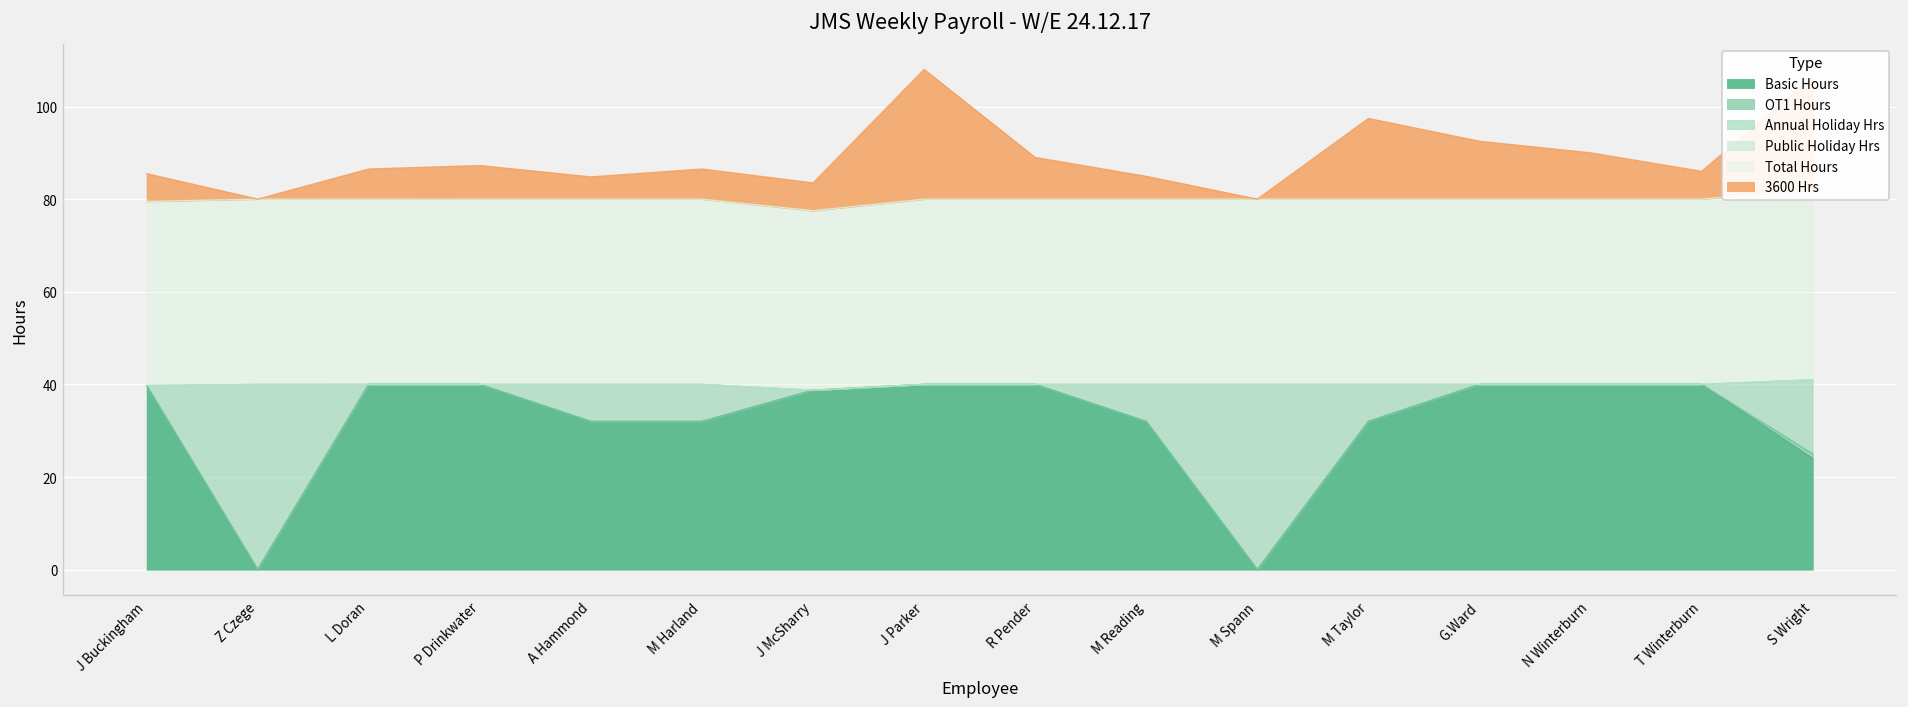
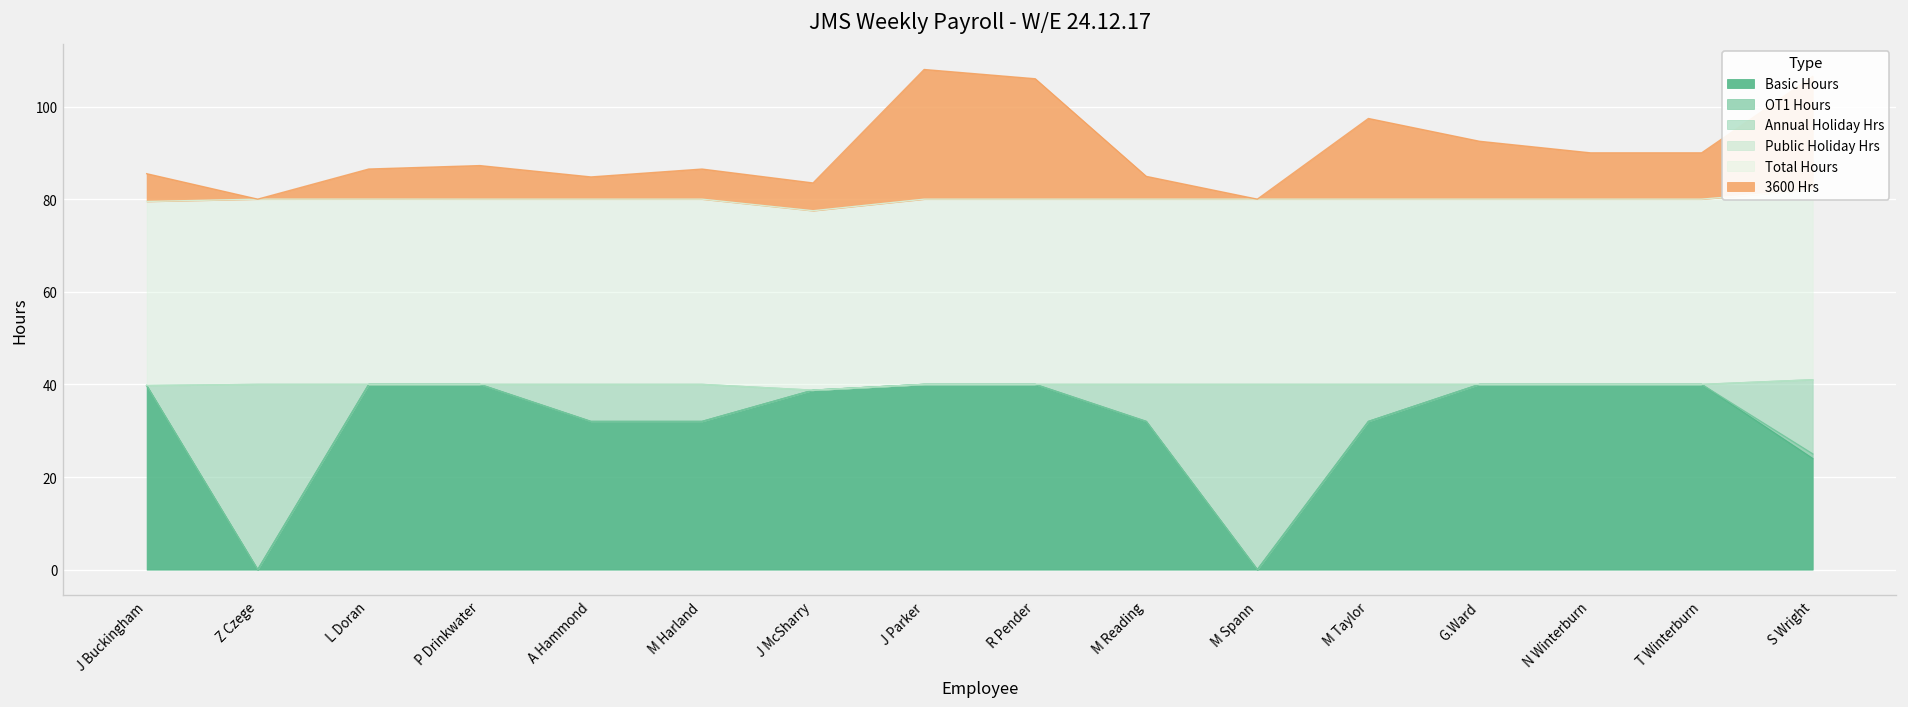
3600 Hrs, R Pender: 9 -> 26
3600 Hrs, T Winterburn: 6 -> 10
